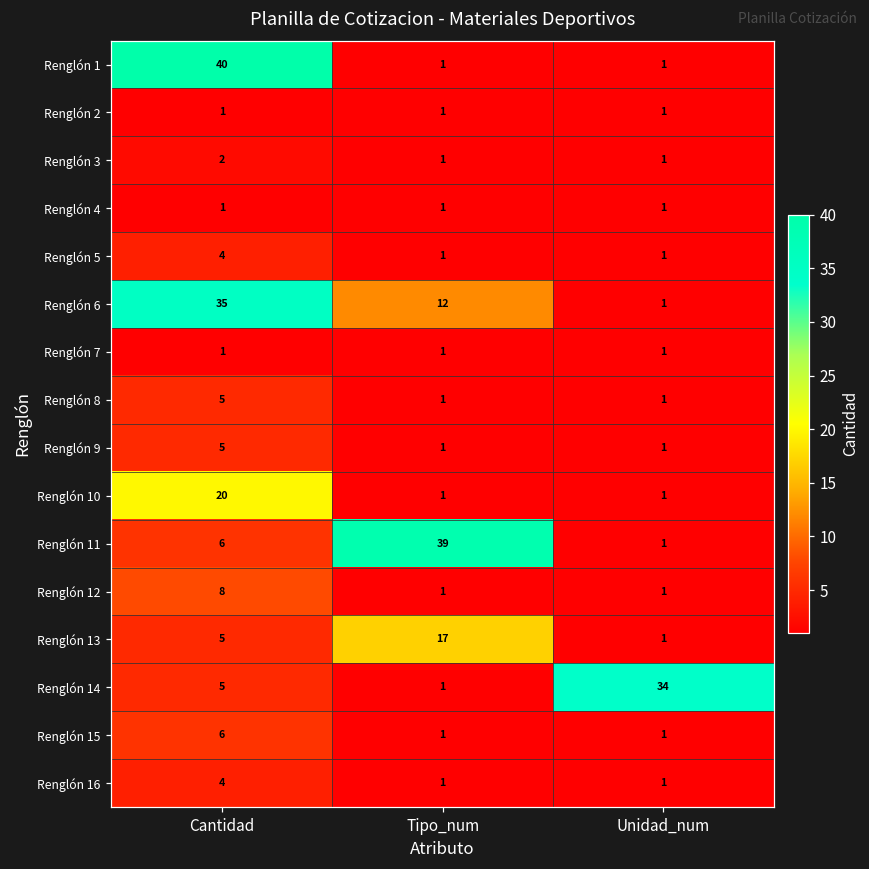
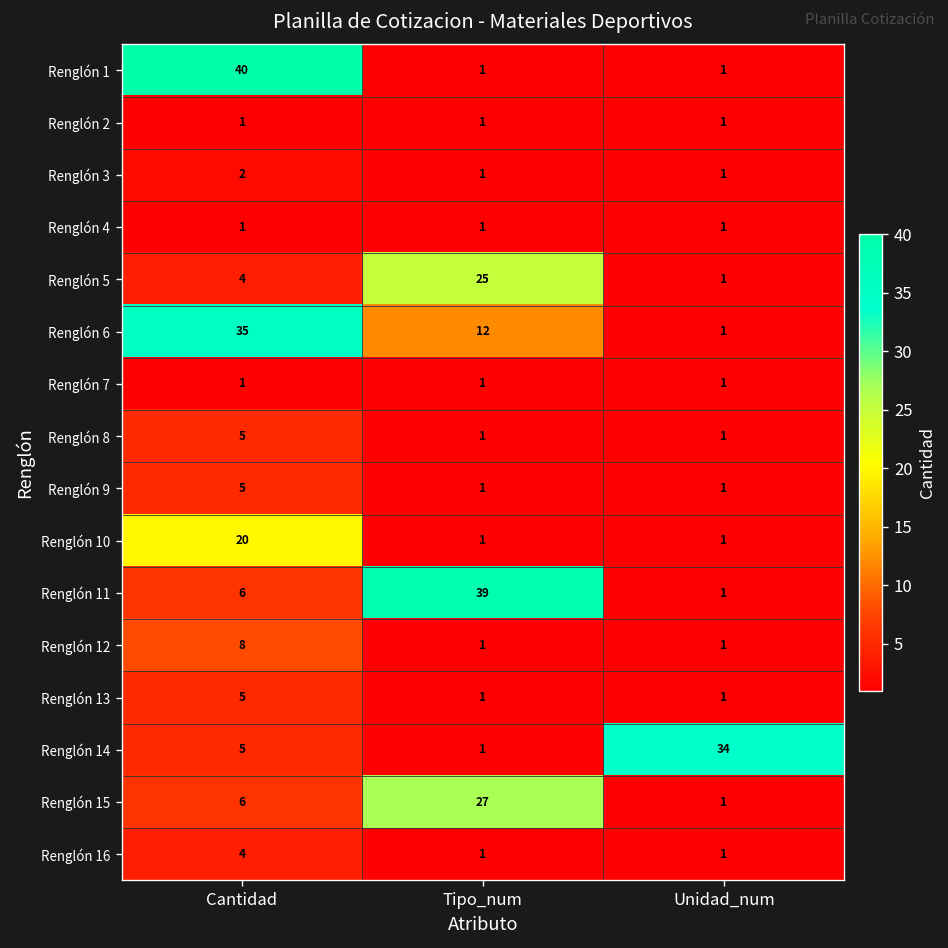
Renglón 5, Tipo_num: 1 -> 25
Renglón 13, Tipo_num: 17 -> 1
Renglón 15, Tipo_num: 1 -> 27
